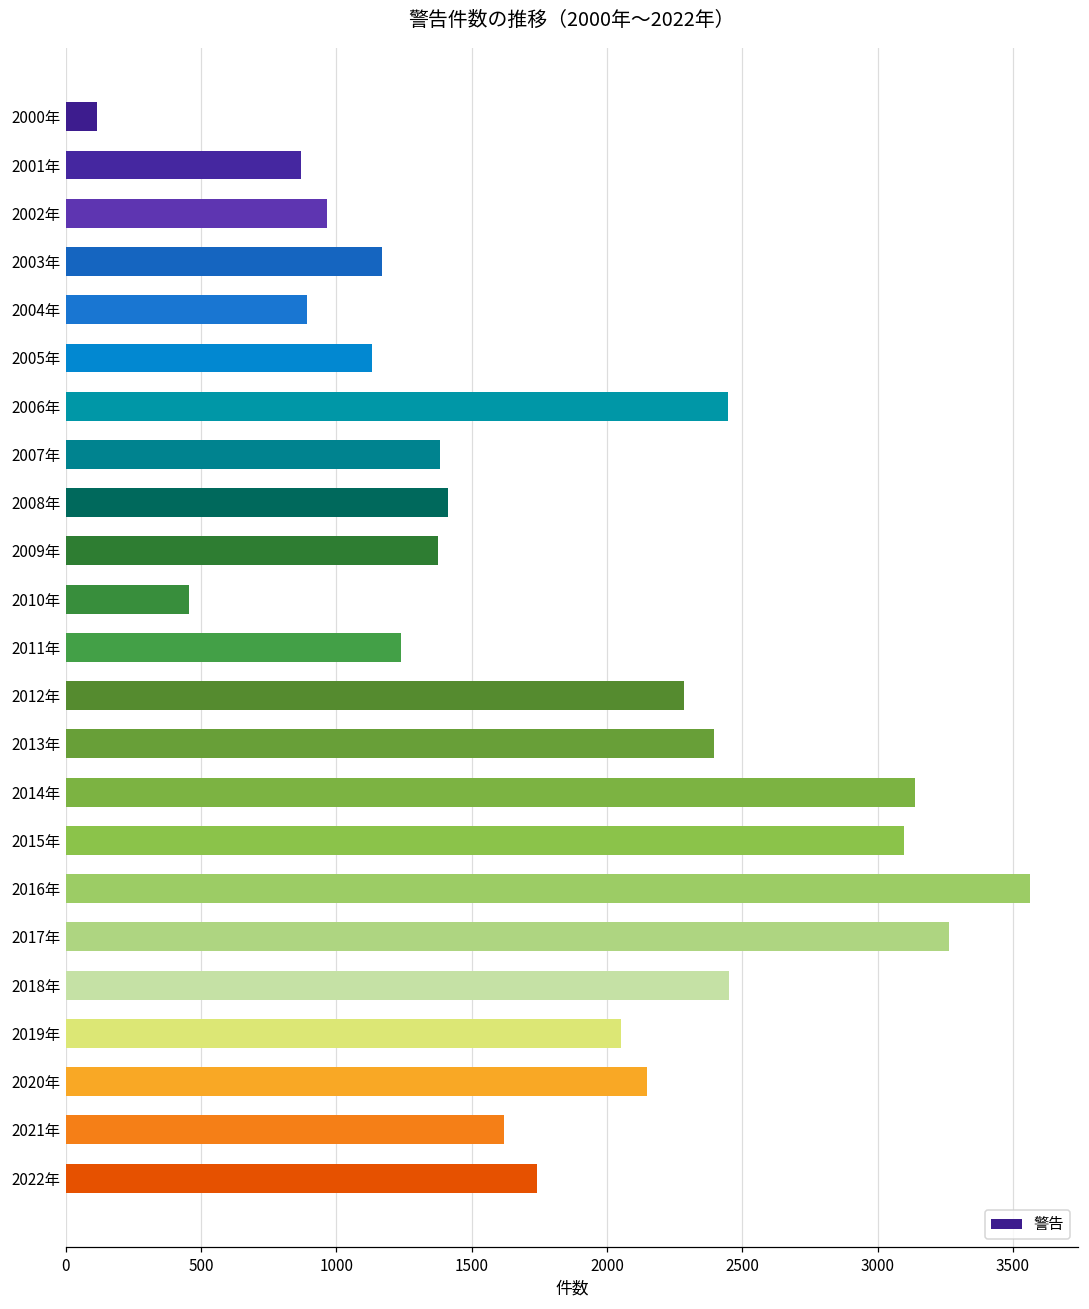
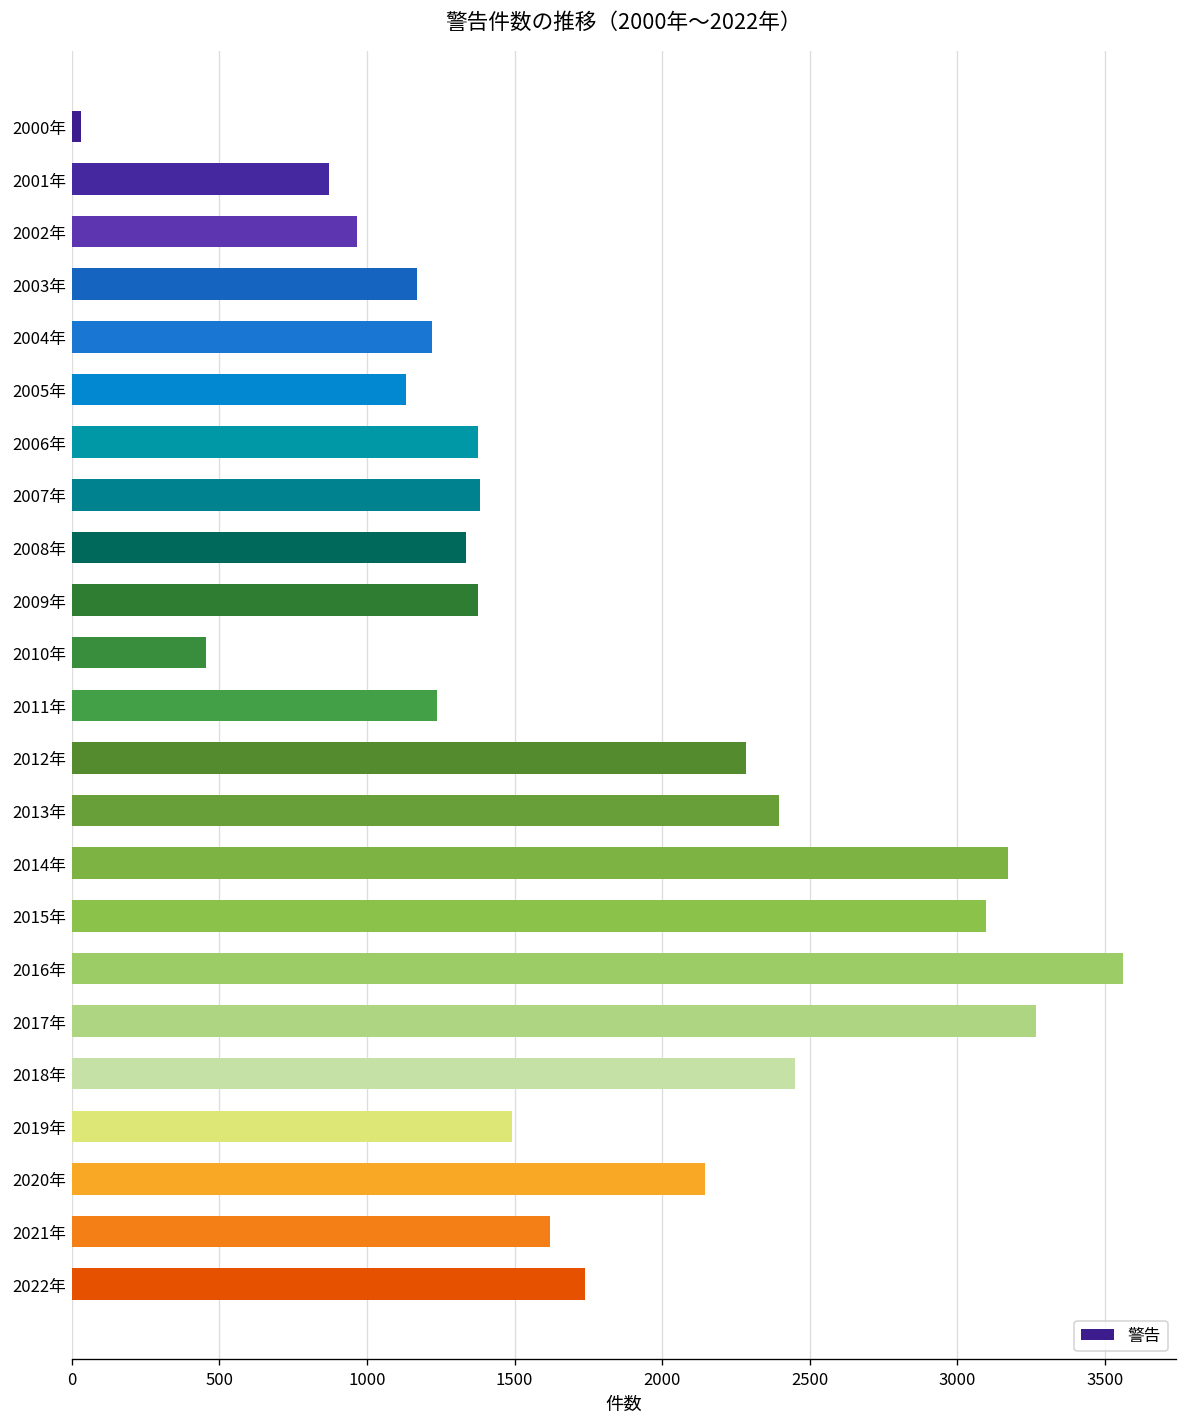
2000年: 120 -> 30
2004年: 890 -> 1220
2006年: 2450 -> 1380
2008年: 1410 -> 1340
2014年: 3140 -> 3170
2019年: 2050 -> 1490
